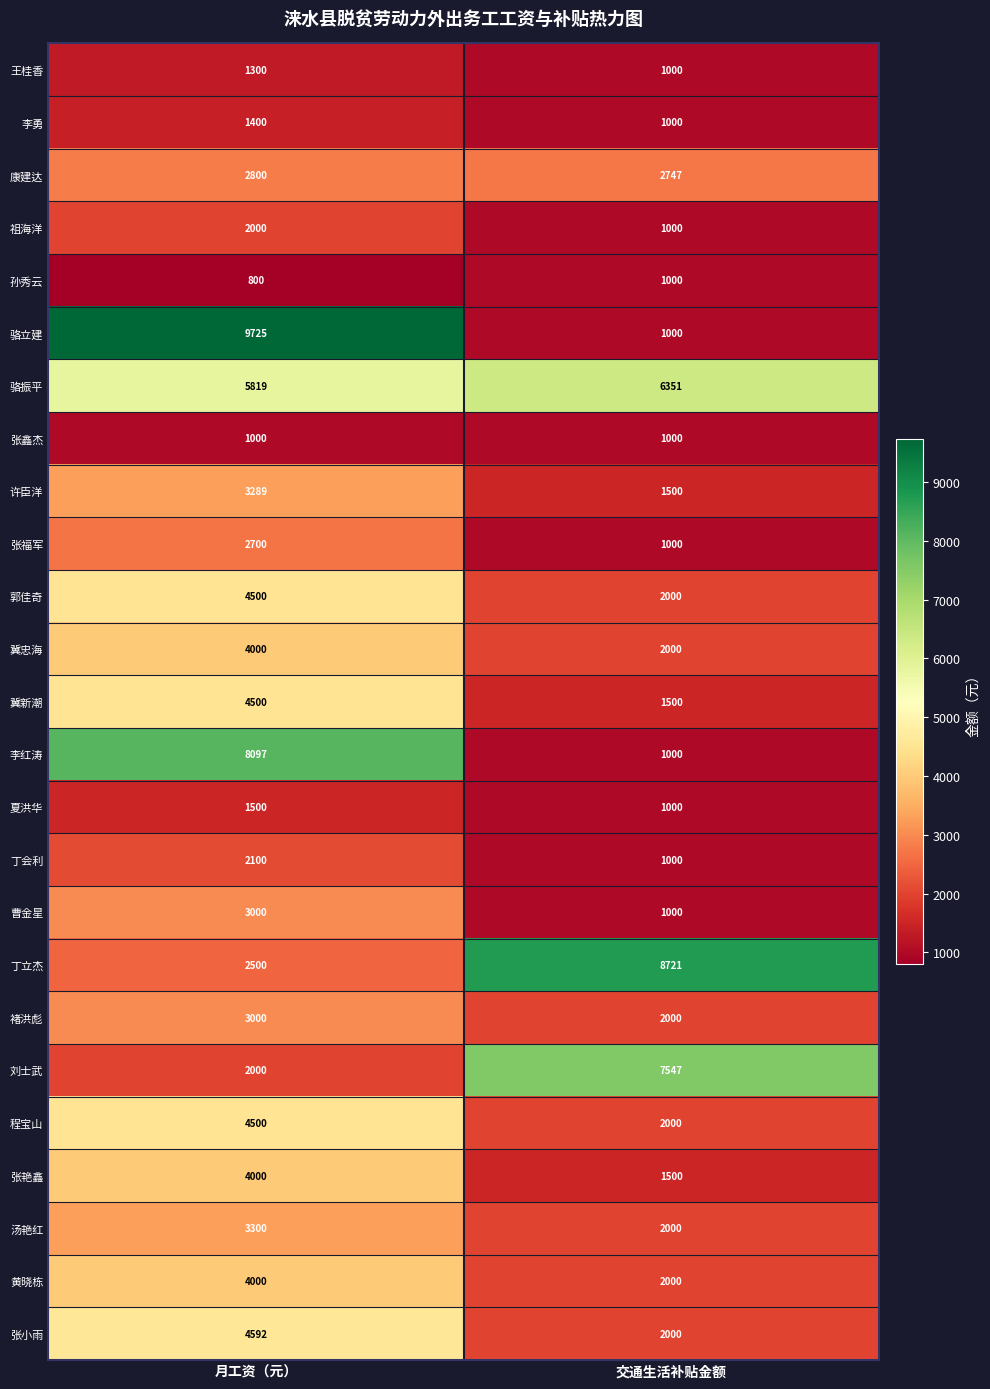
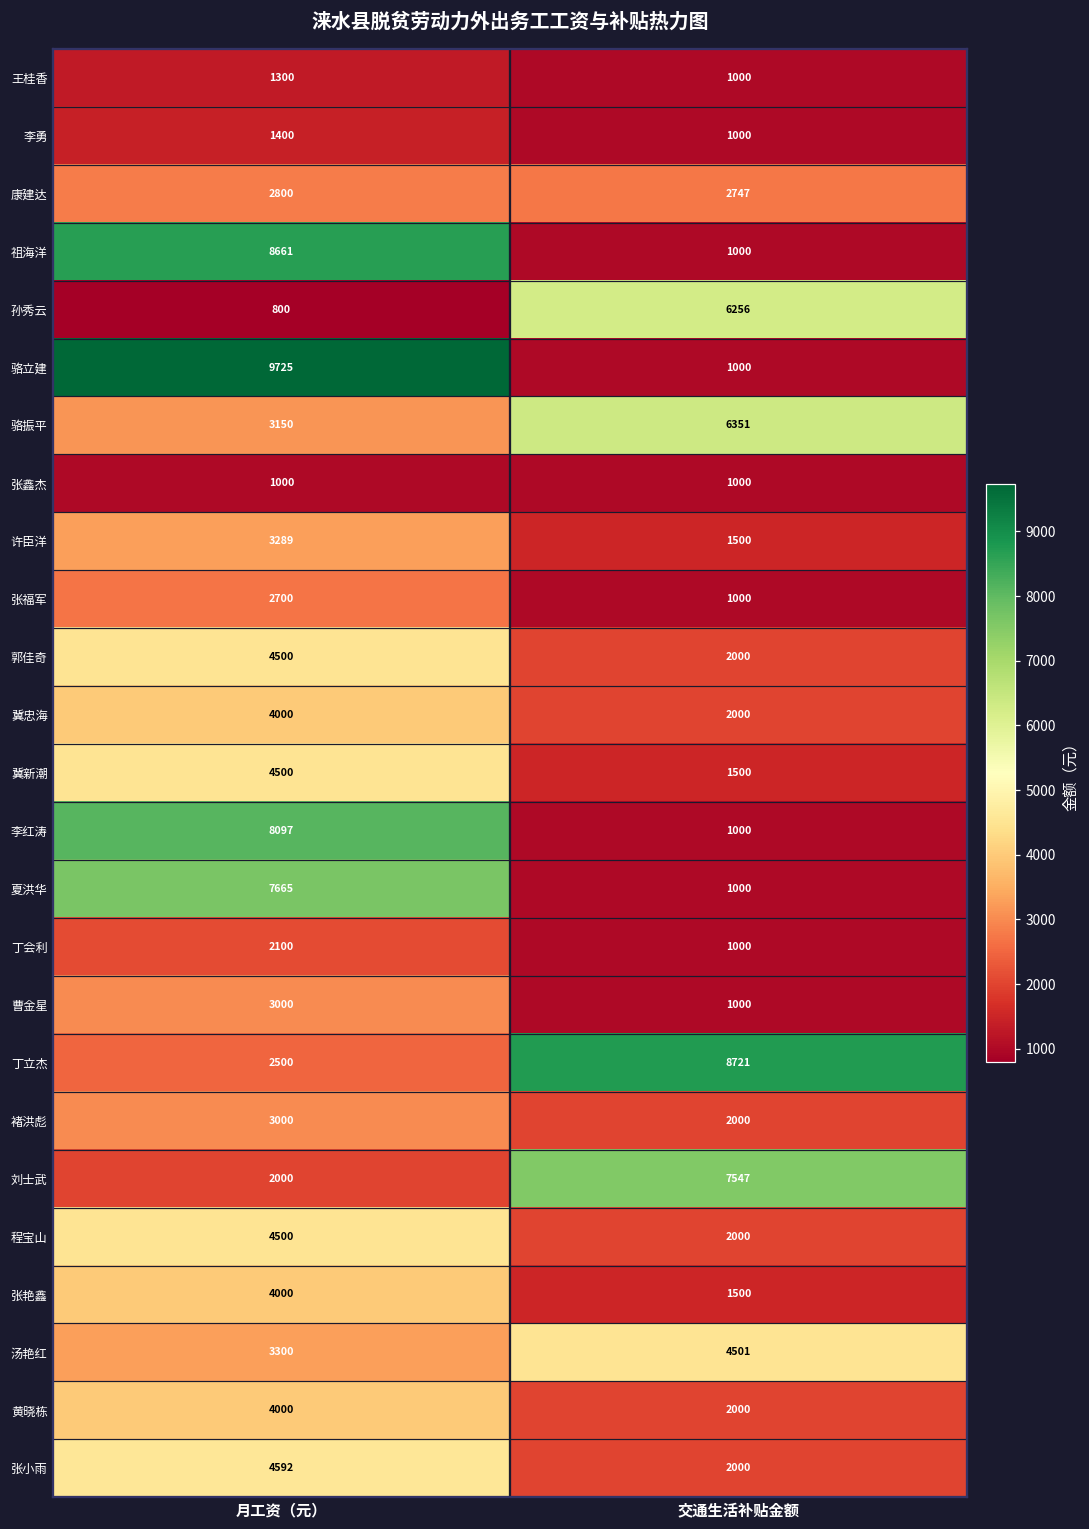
祖海洋, 月工资（元）: 2000 -> 8661
孙秀云, 交通生活补贴金额: 1000 -> 6256
骆振平, 月工资（元）: 5819 -> 3150
夏洪华, 月工资（元）: 1500 -> 7665
汤艳红, 交通生活补贴金额: 2000 -> 4501
